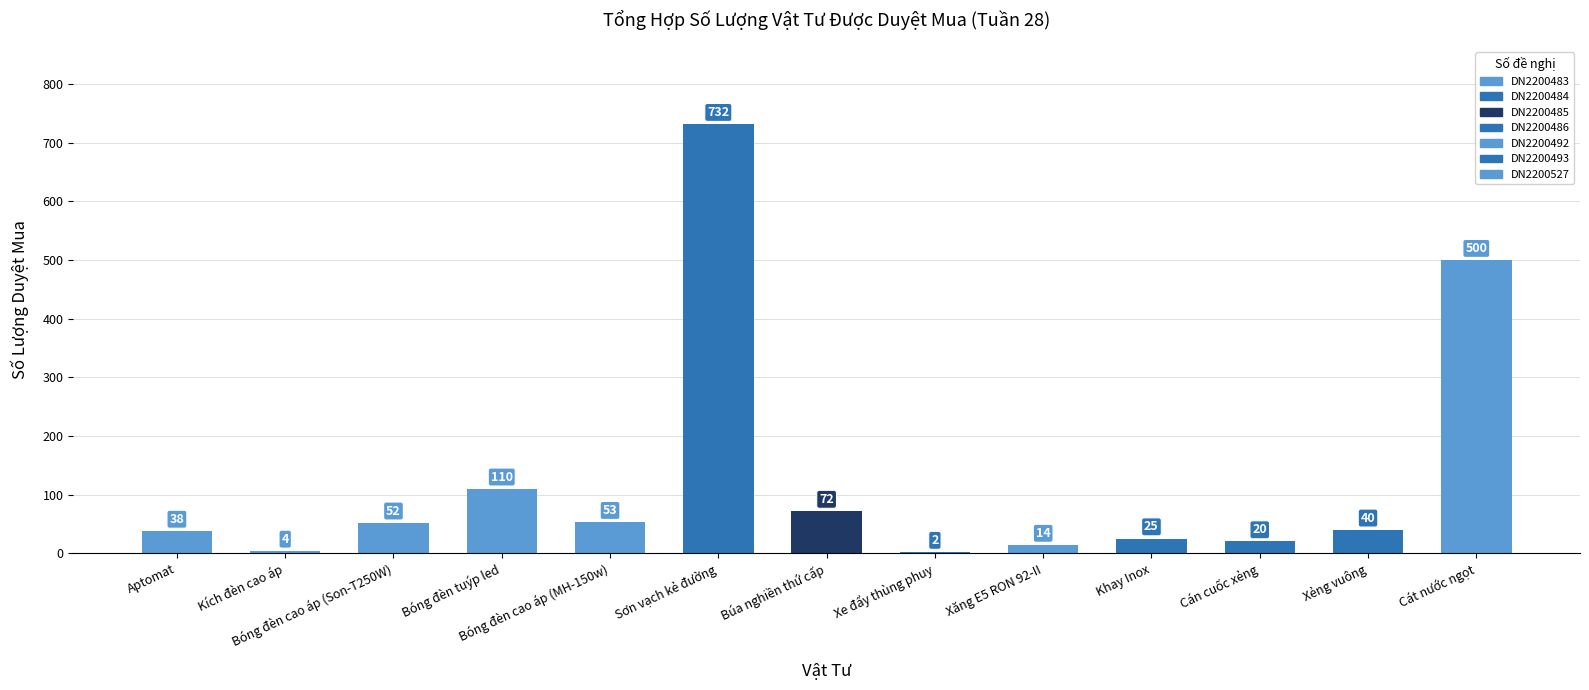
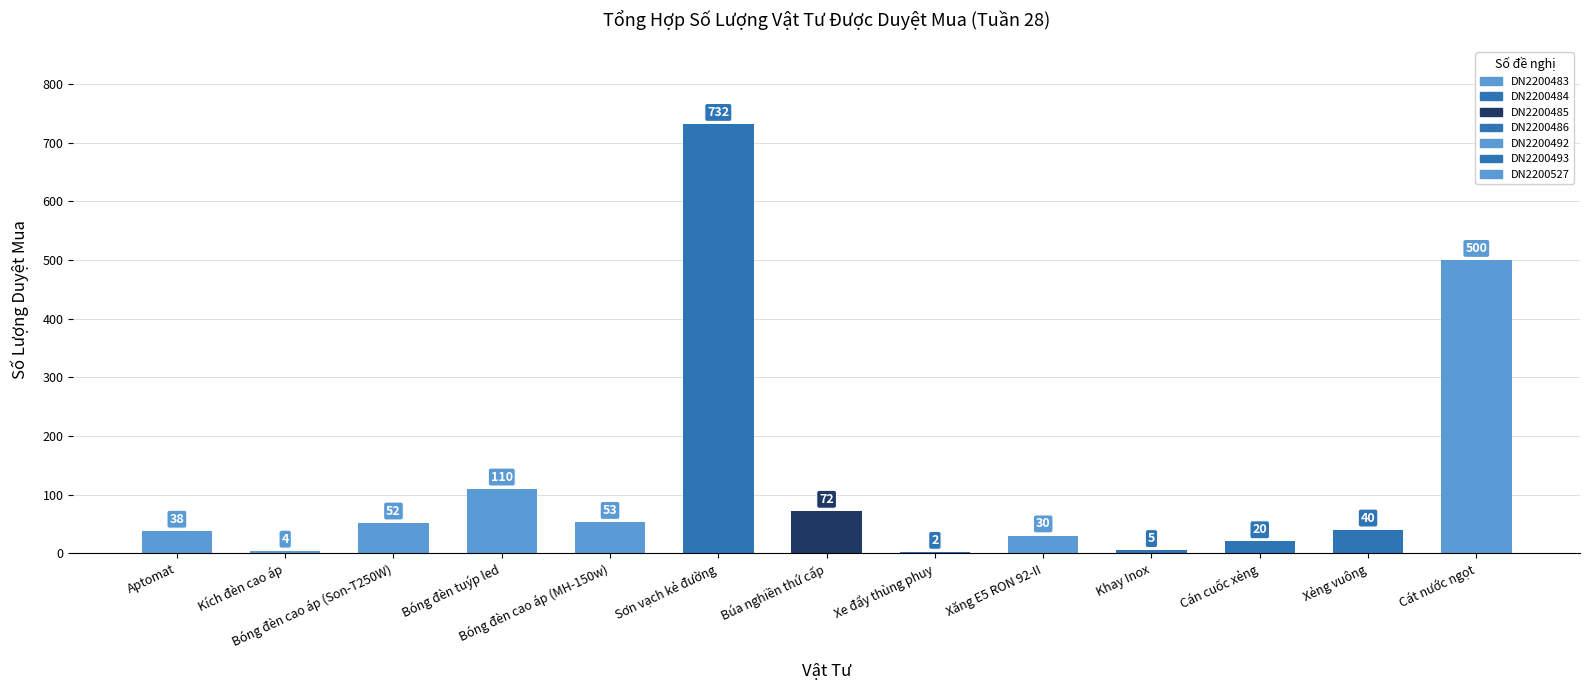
Xăng E5 RON 92-II: 14 -> 30
Khay Inox: 25 -> 5
